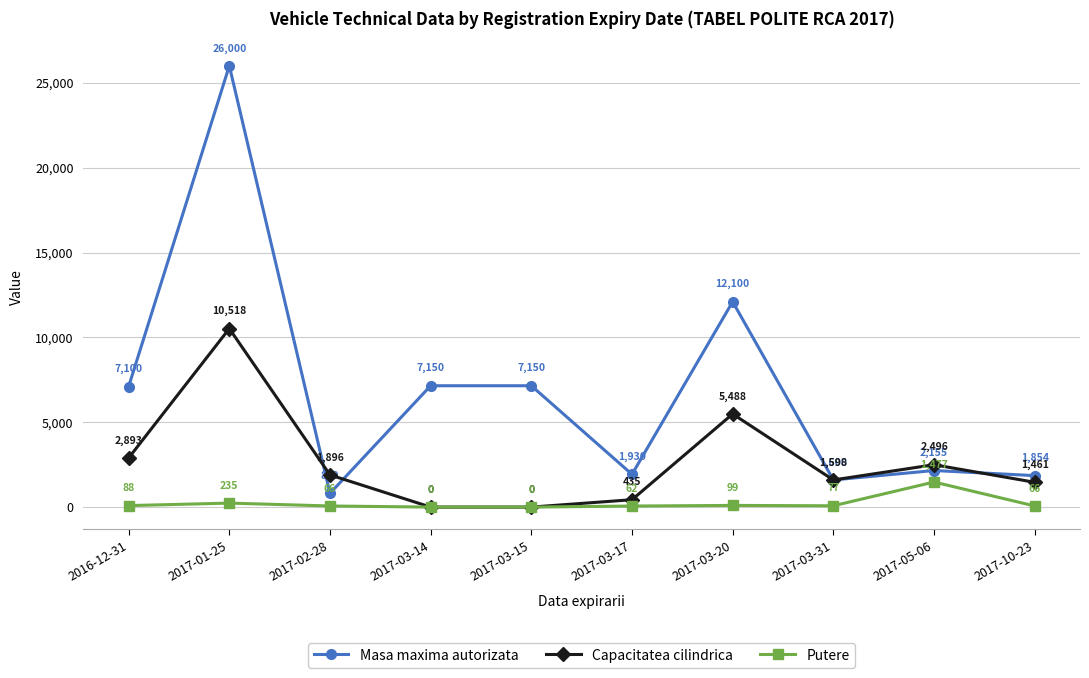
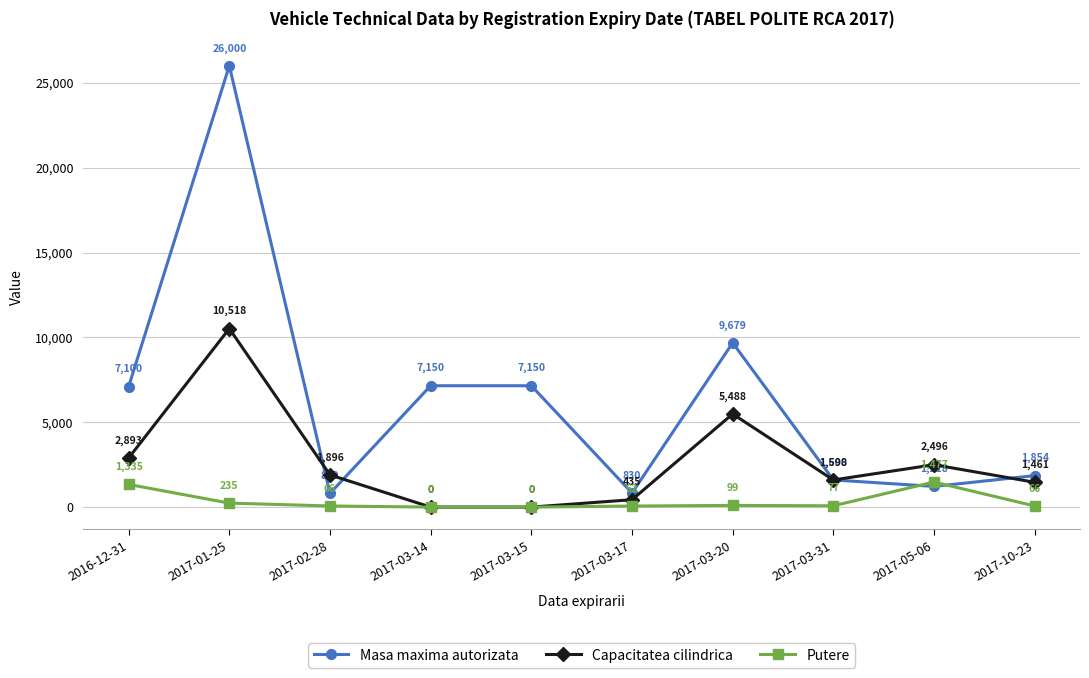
Putere, 2016-12-31: 88 -> 1,335
Masa maxima autorizata, 2017-03-17: 1,930 -> 830
Masa maxima autorizata, 2017-03-20: 12,100 -> 9,679
Masa maxima autorizata, 2017-05-06: 2,155 -> 1,218
